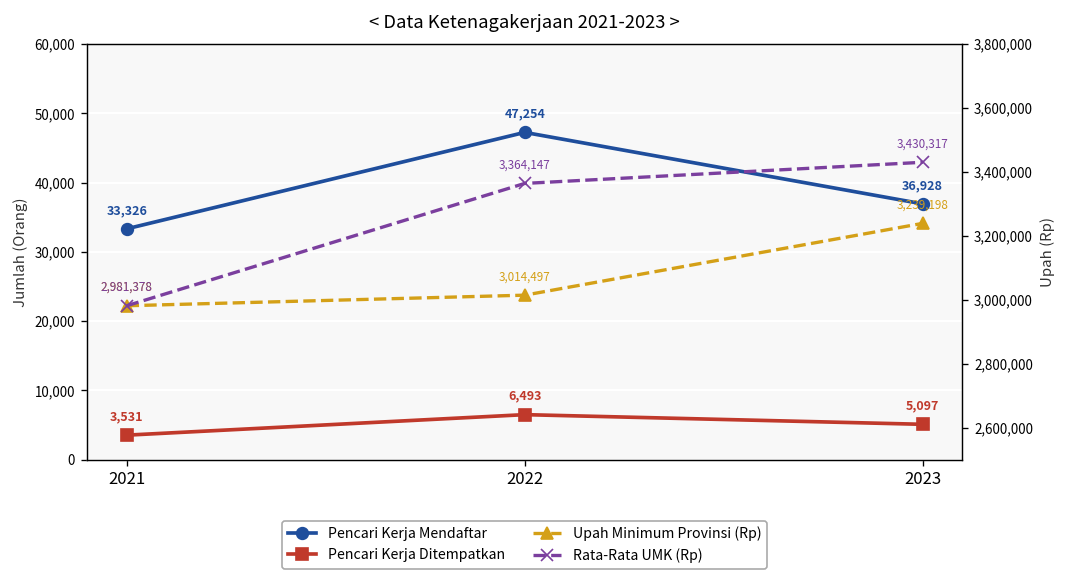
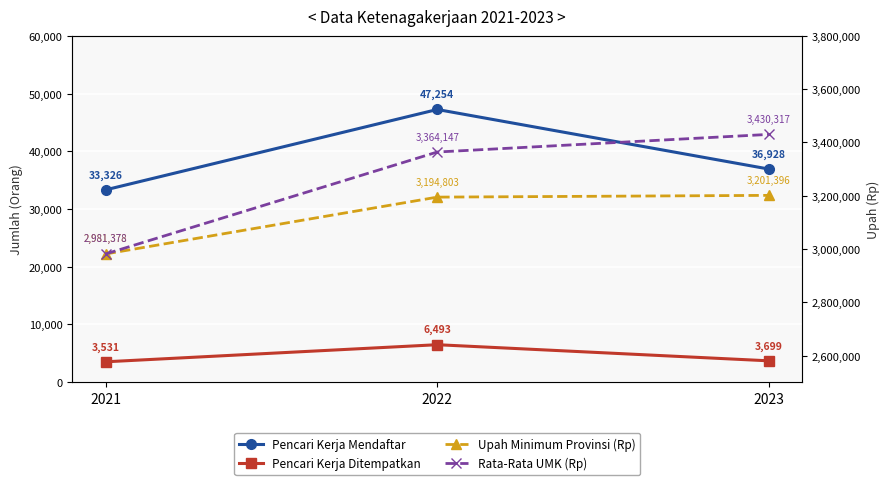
Pencari Kerja Ditempatkan, 2023: 5,097 -> 3,699
Upah Minimum Provinsi (Rp), 2022: 3,014,497 -> 3,194,803
Upah Minimum Provinsi (Rp), 2023: 3,239,198 -> 3,201,396
